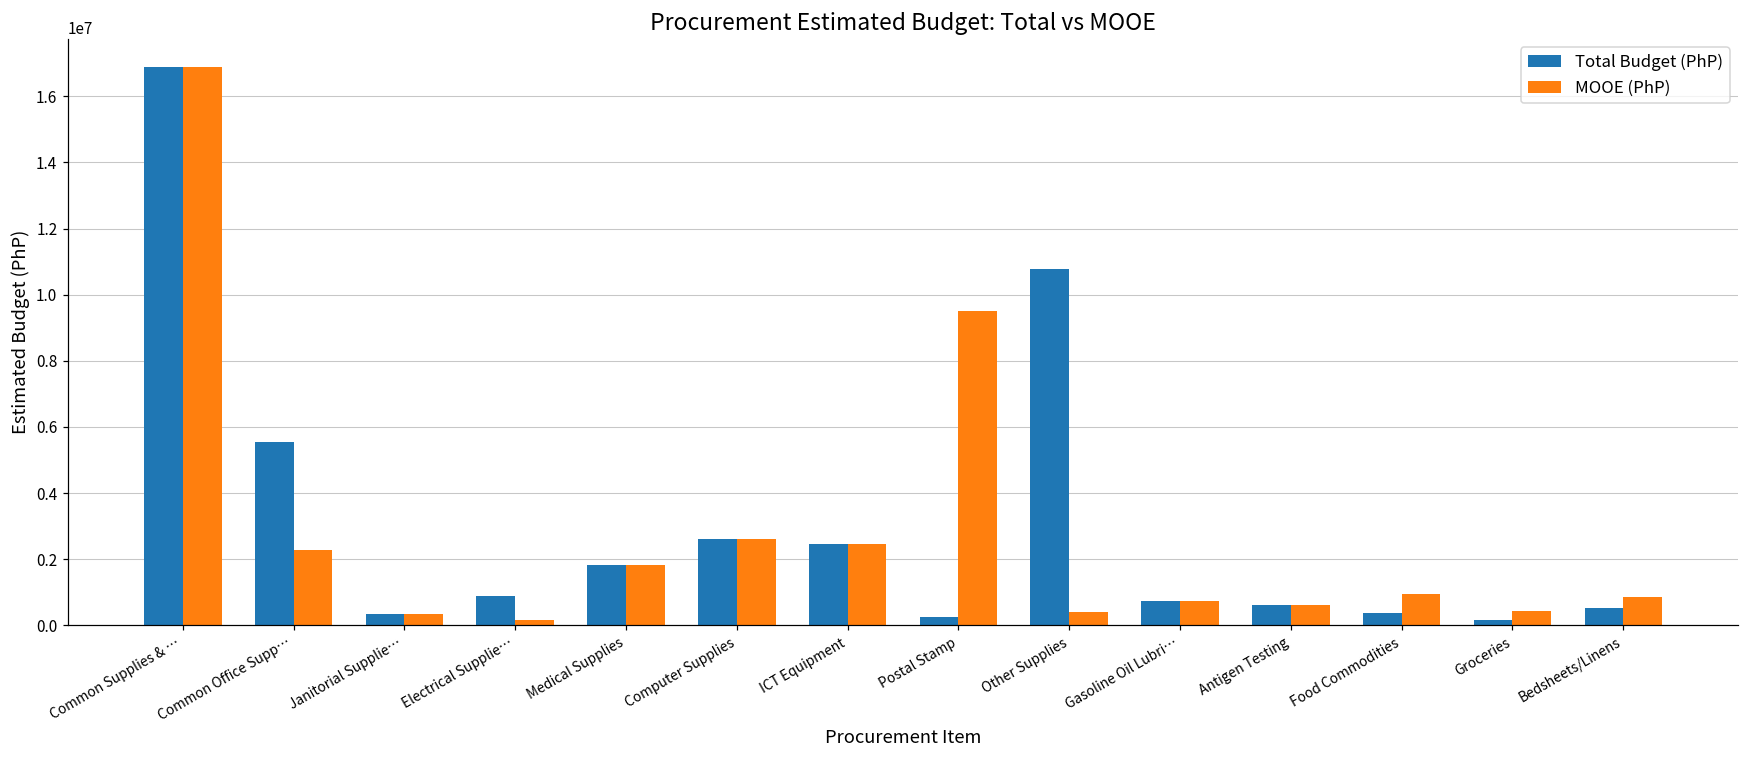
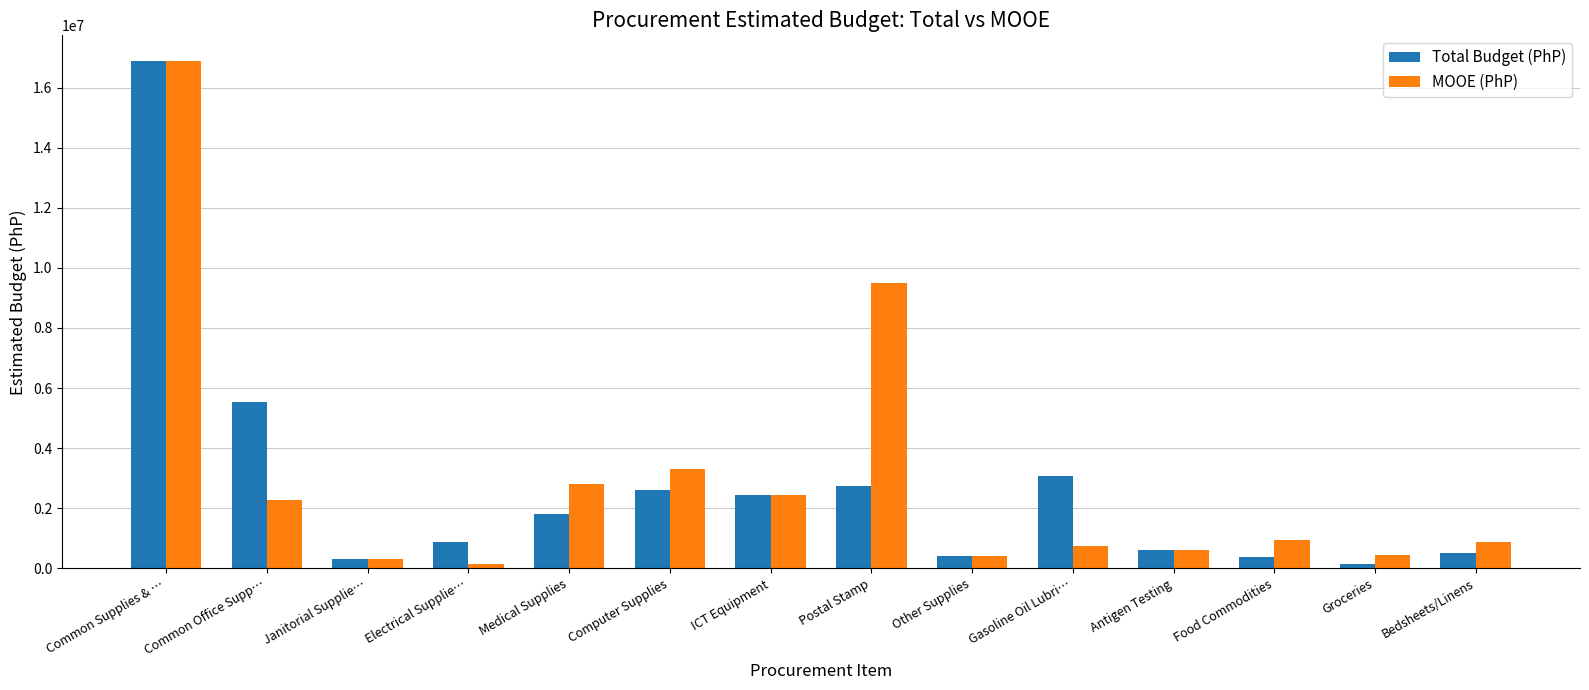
MOOE (PhP), Medical Supplies: 1800000 -> 2800000
MOOE (PhP), Computer Supplies: 2600000 -> 3300000
Total Budget (PhP), Postal Stamp: 300000 -> 2700000
Total Budget (PhP), Other Supplies: 10800000 -> 400000
Total Budget (PhP), Gasoline Oil Lubri…: 700000 -> 3100000
